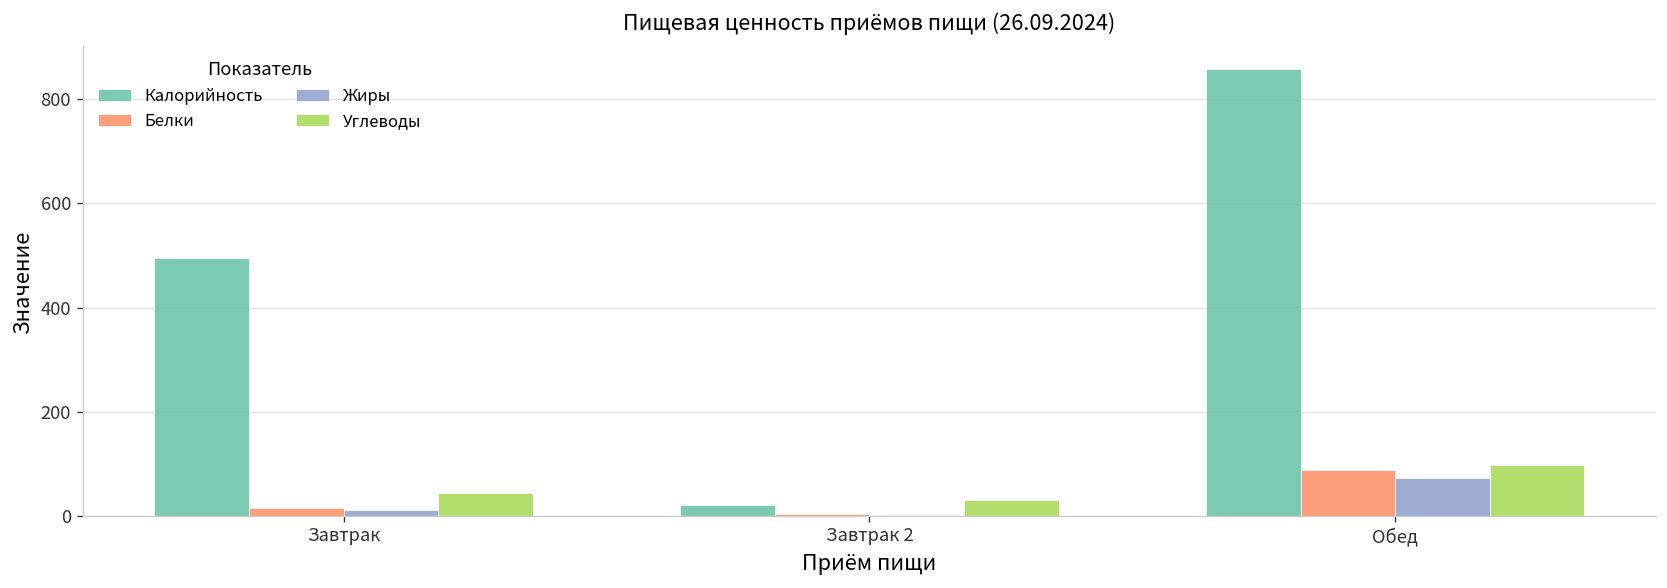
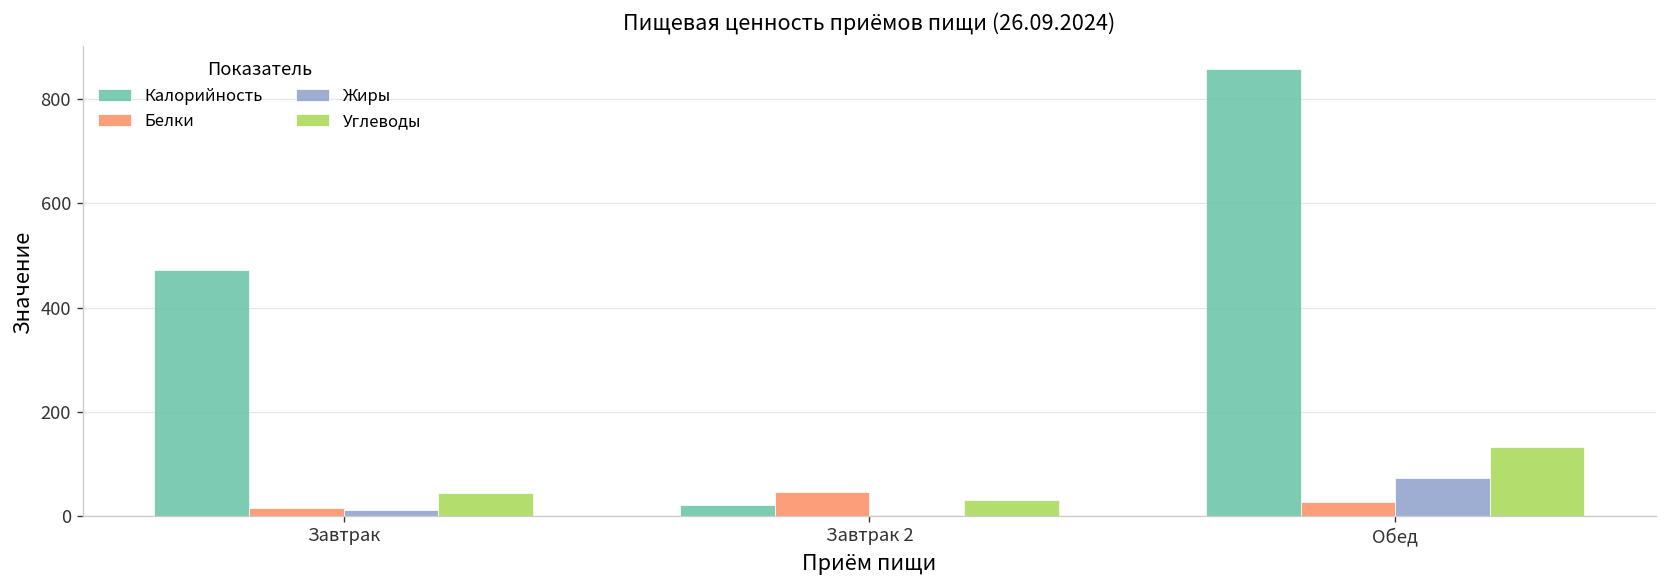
Калорийность, Завтрак: 500 -> 470
Белки, Завтрак 2: 0 -> 40
Белки, Обед: 90 -> 30
Углеводы, Обед: 100 -> 130
